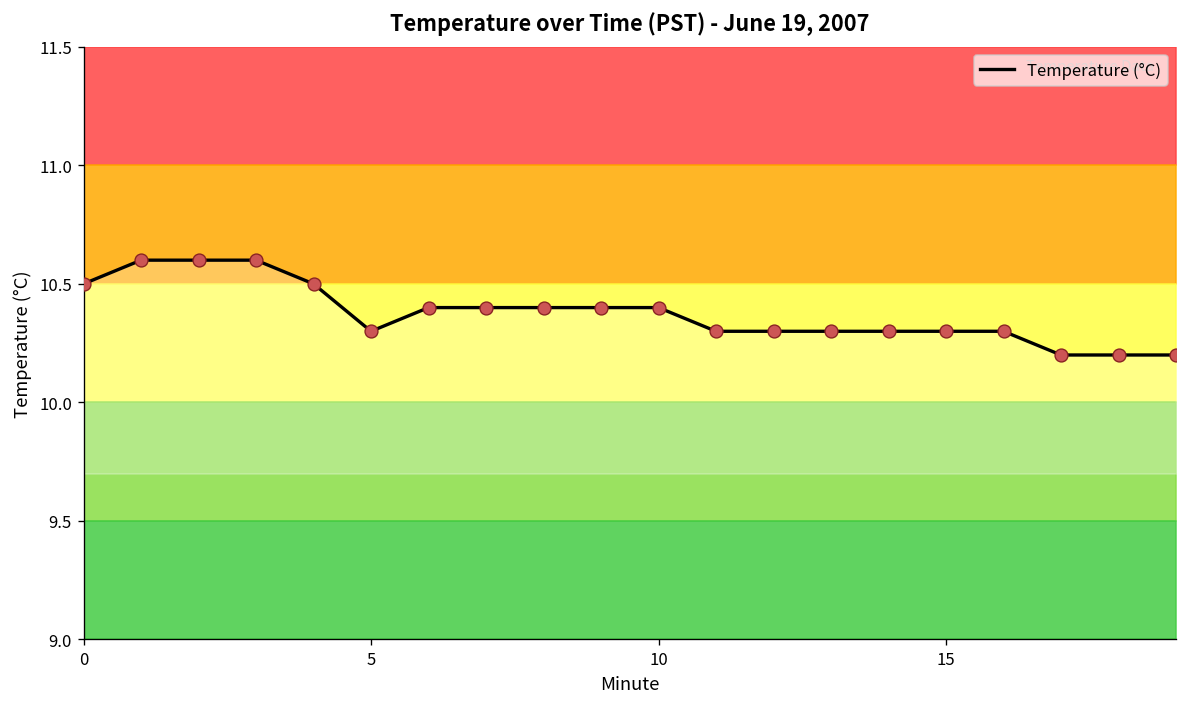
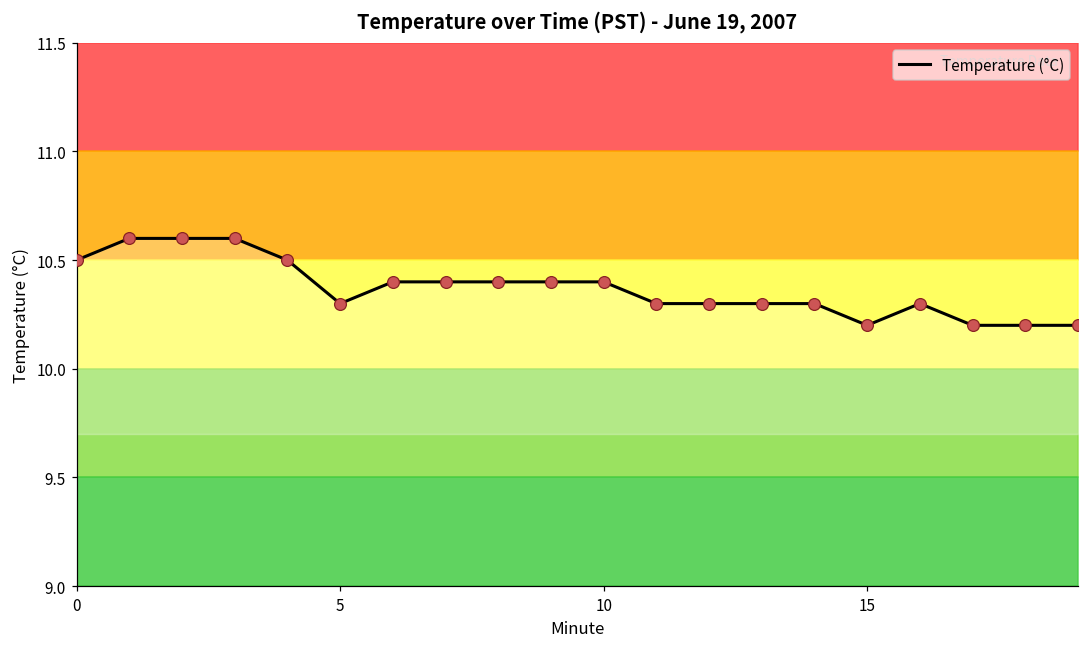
Temperature (°C), 15: 10.3 -> 10.2
